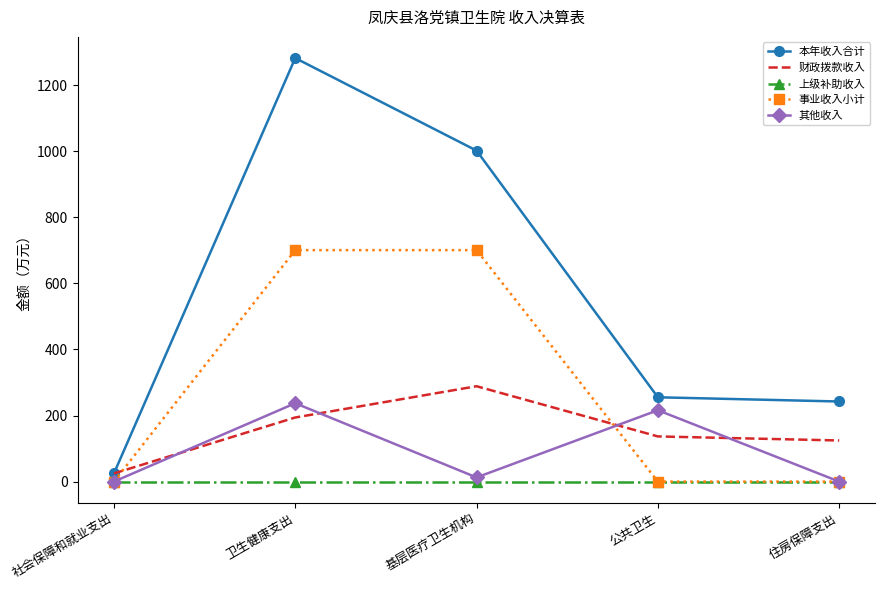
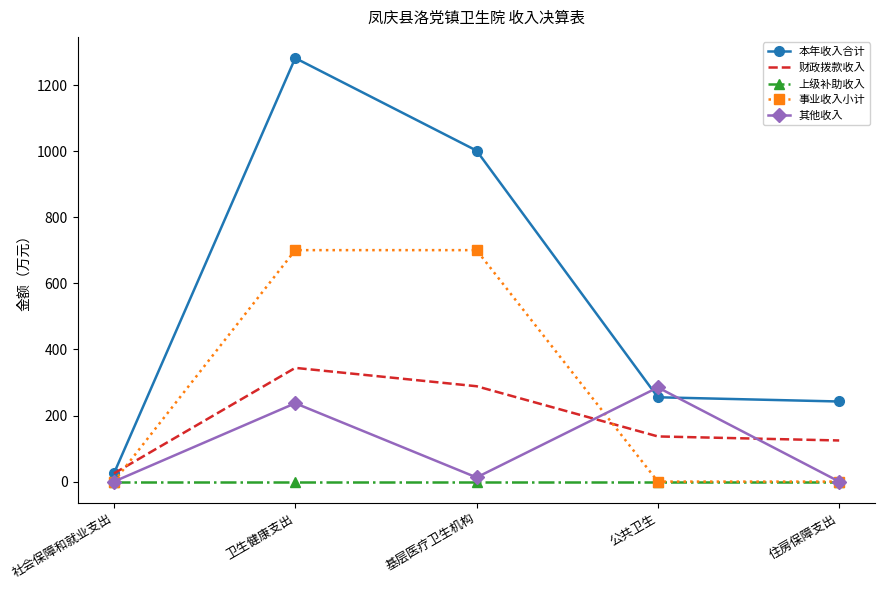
财政拨款收入, 卫生健康支出: 190 -> 340
其他收入, 公共卫生: 220 -> 290
